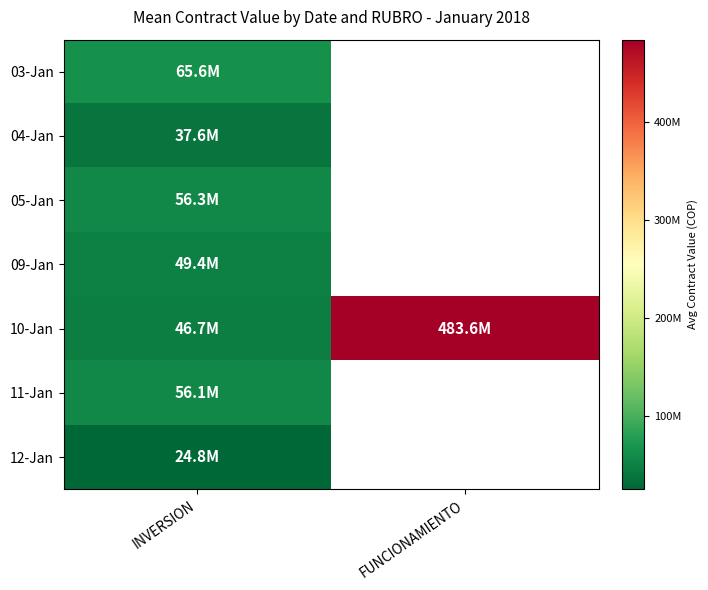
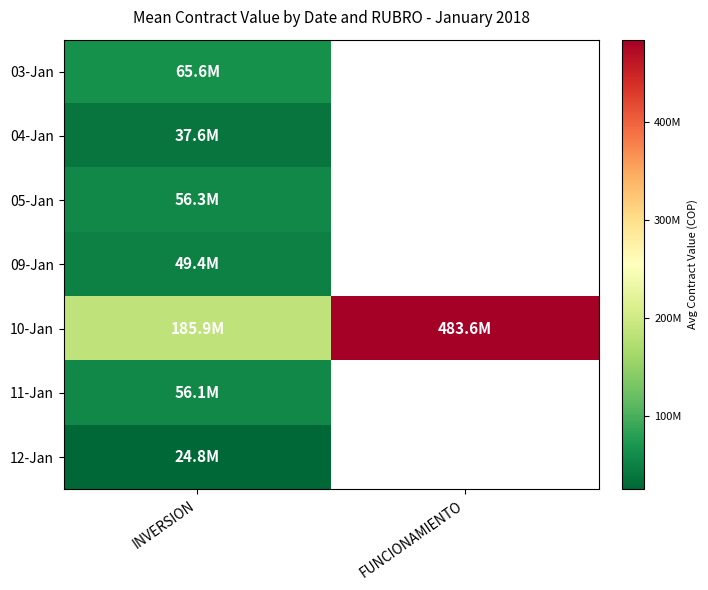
10-Jan, INVERSION: 46.7M -> 185.9M
